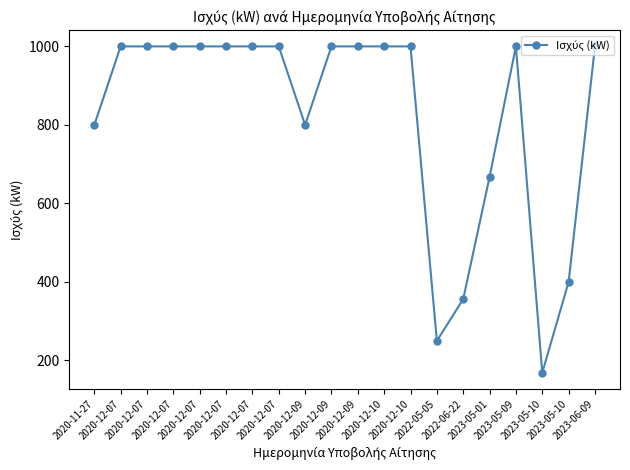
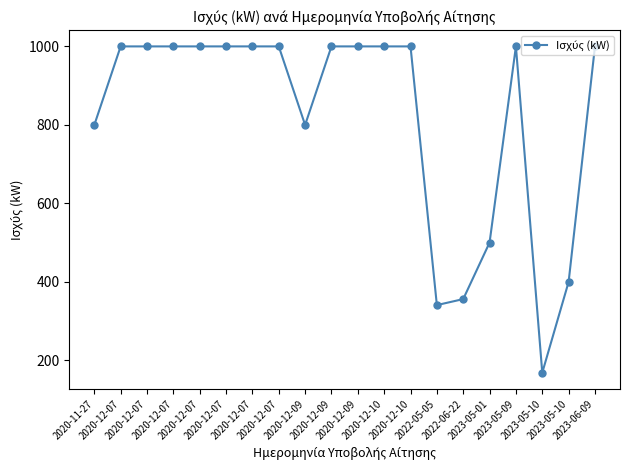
2022-05-05: 250 -> 340
2023-05-01: 670 -> 500
